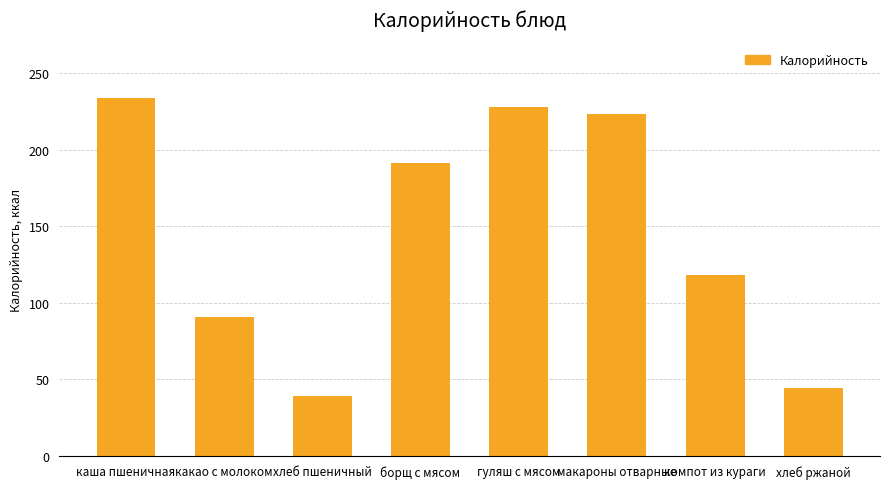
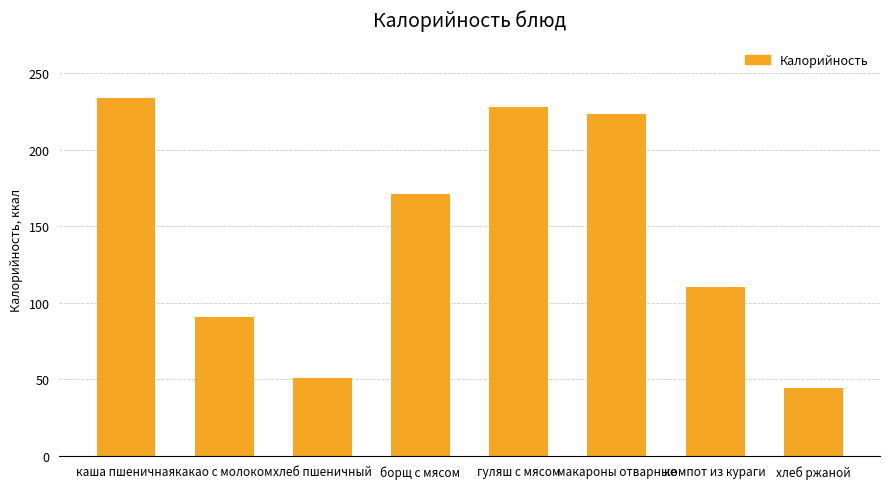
хлеб пшеничный: 39 -> 51
борщ с мясом: 191 -> 171
компот из кураги: 118 -> 110
